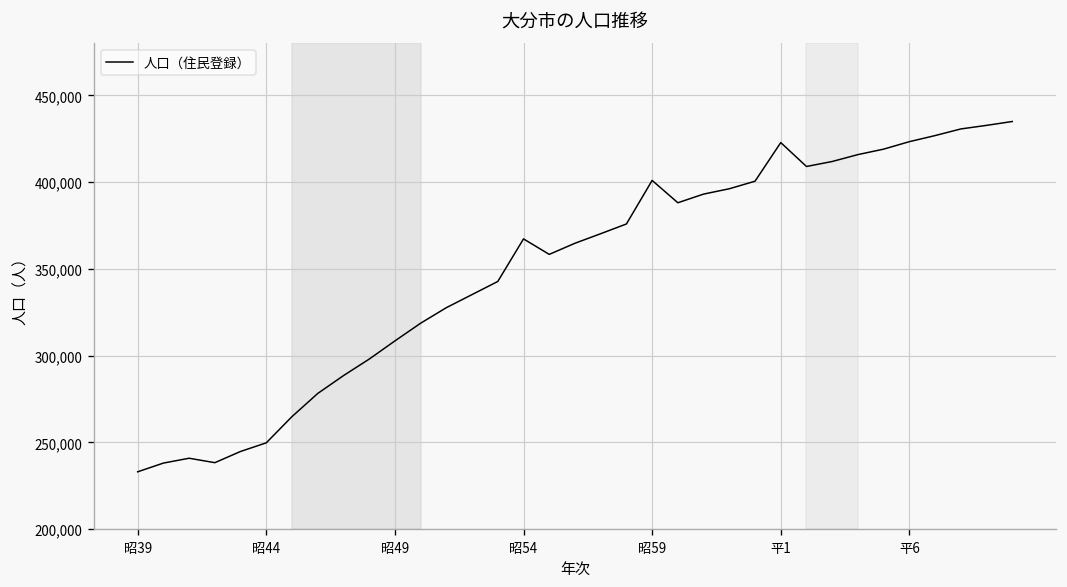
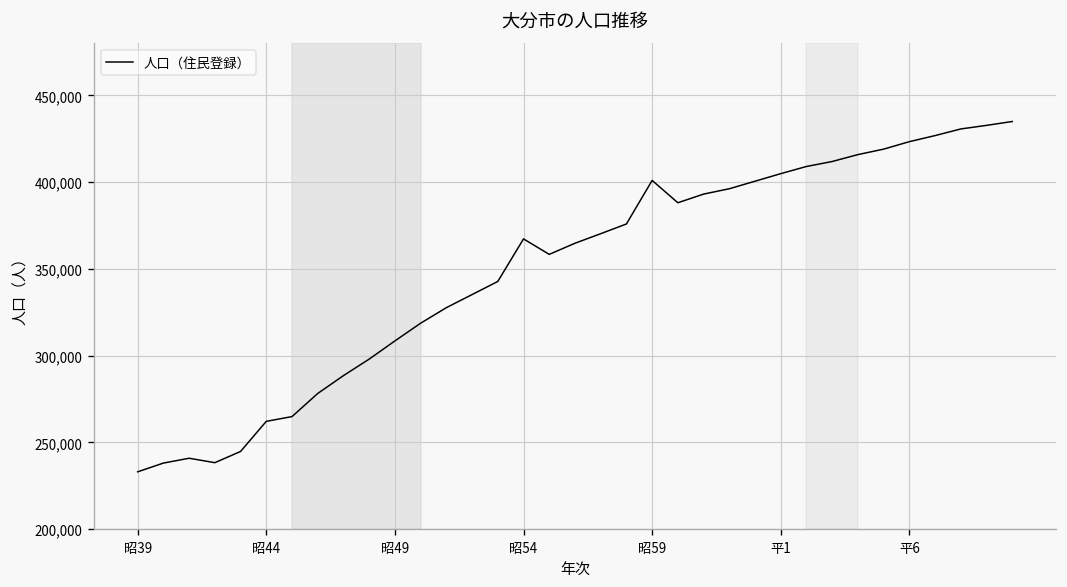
昭44: 250,000 -> 262,000
平1: 423,000 -> 405,000
